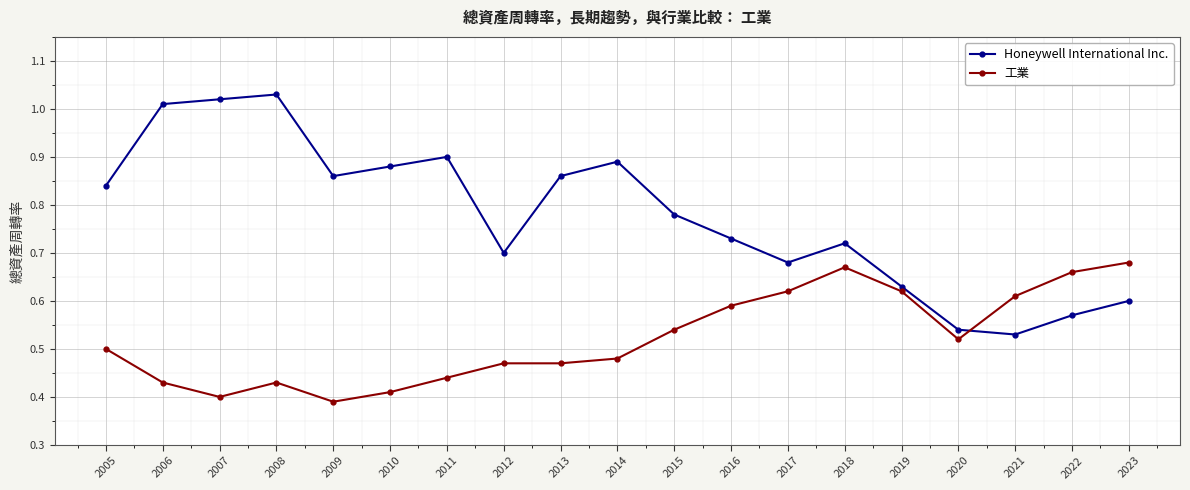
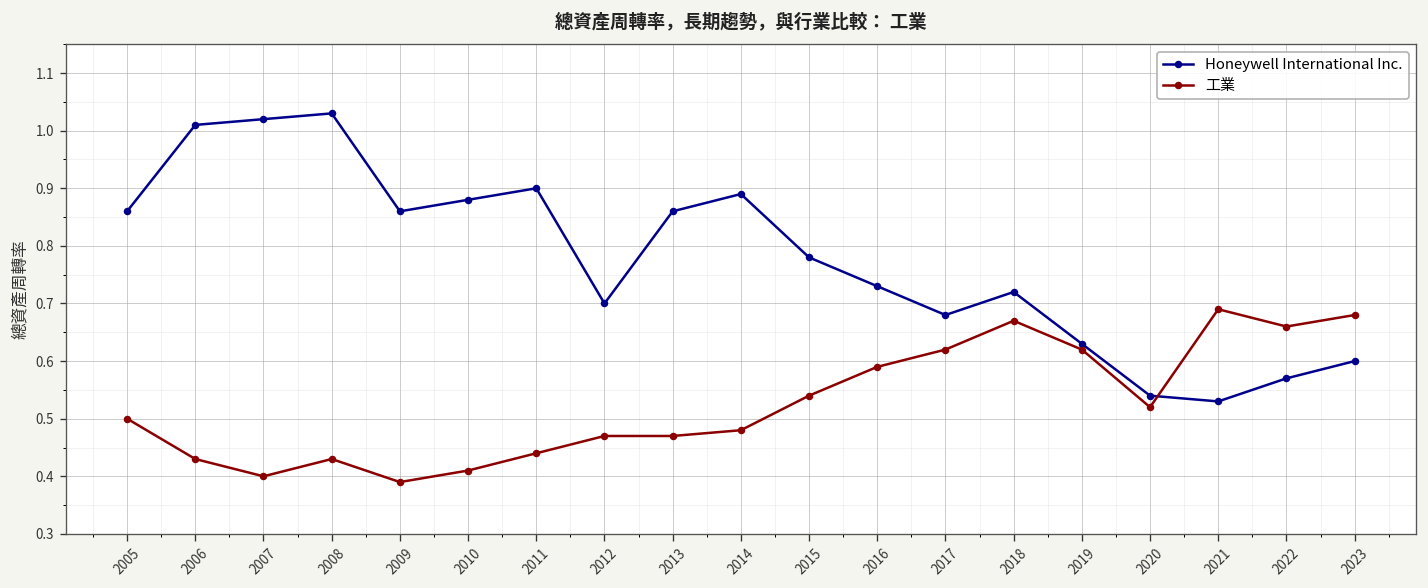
Honeywell International Inc., 2005: 0.84 -> 0.86
工業, 2021: 0.61 -> 0.69
